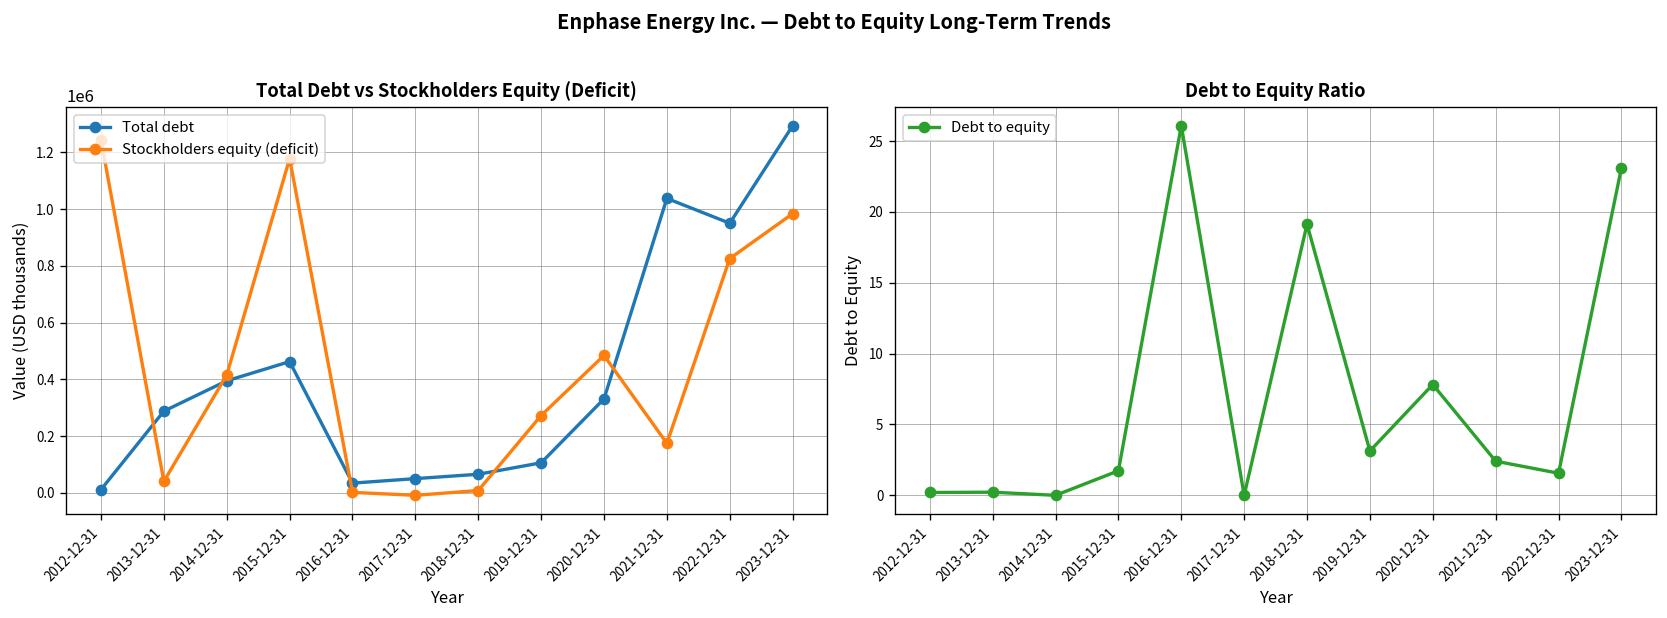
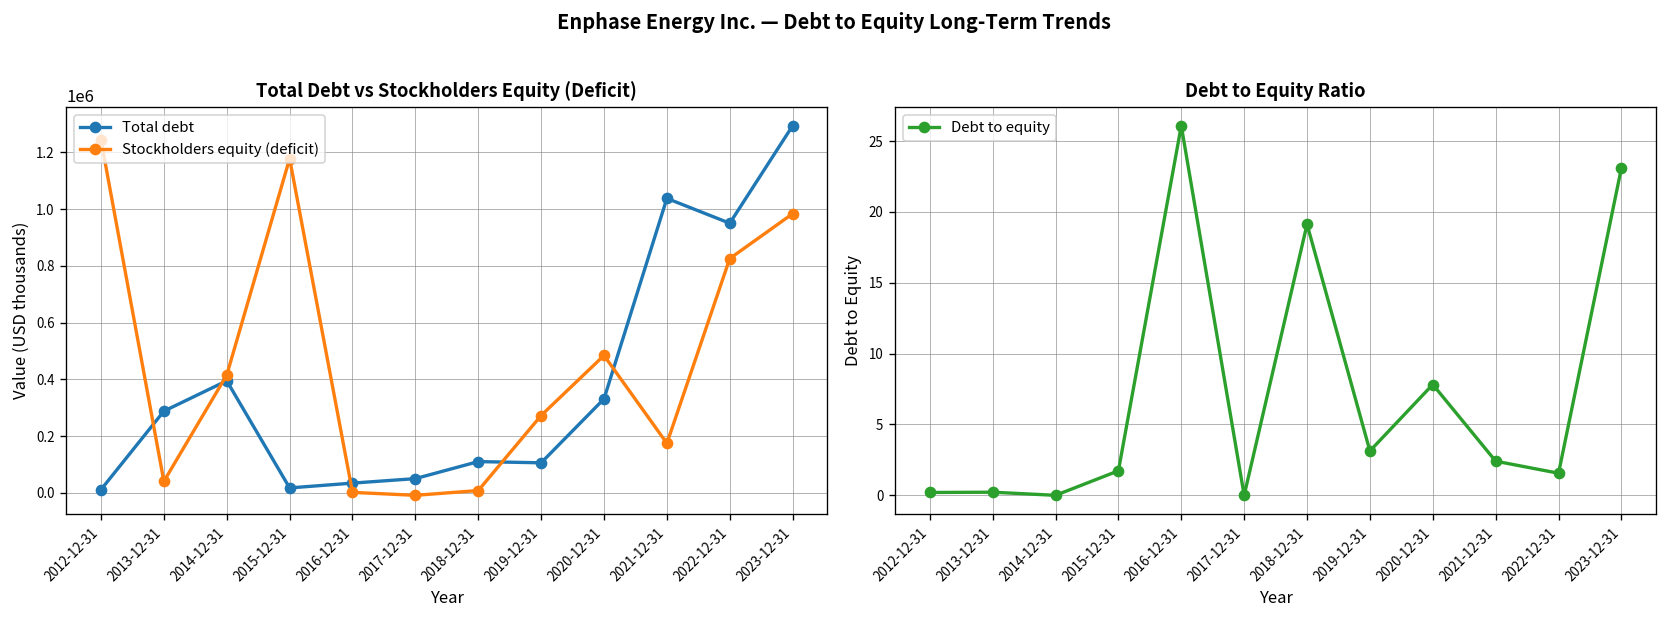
Total Debt vs Stockholders Equity (Deficit), Total debt, 2015-12-31: 460000 -> 20000
Total Debt vs Stockholders Equity (Deficit), Total debt, 2018-12-31: 70000 -> 110000
